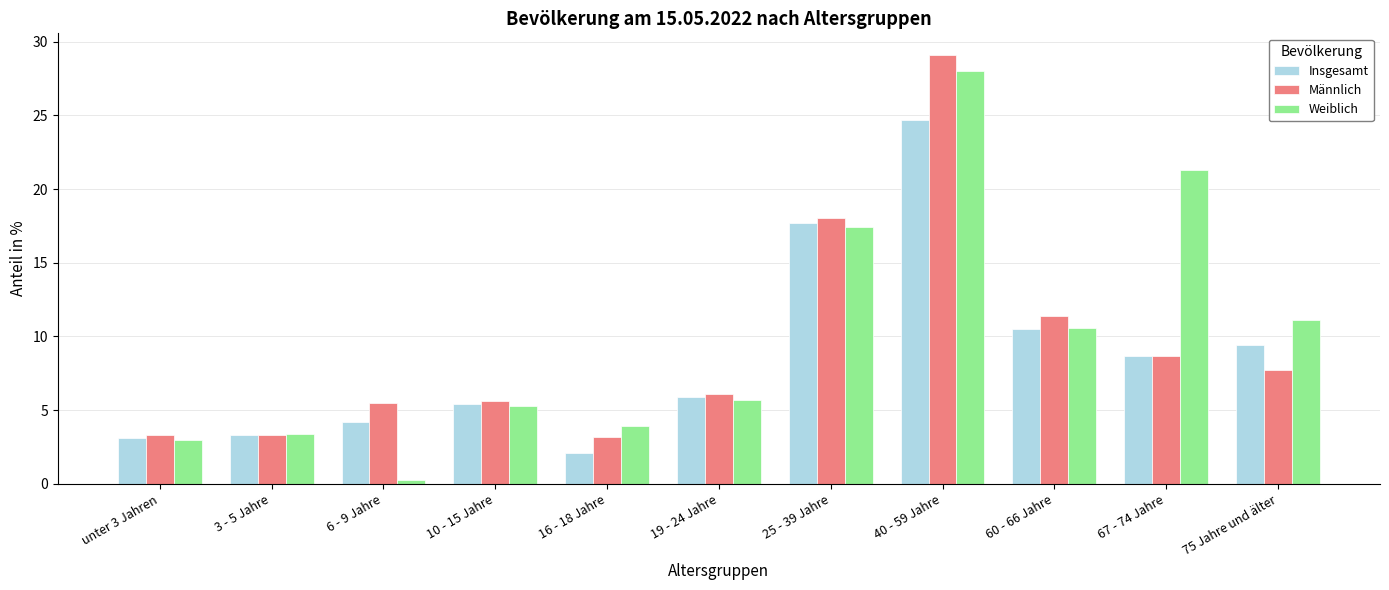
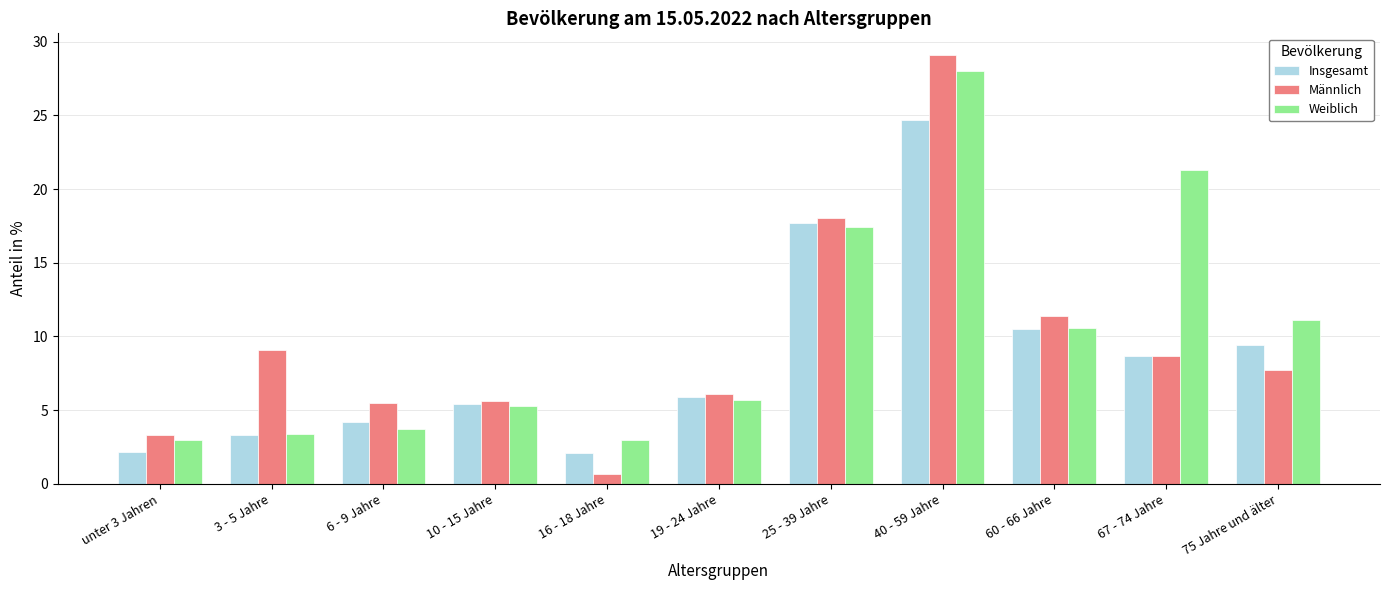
Insgesamt, unter 3 Jahren: 3.1 -> 2.2
Männlich, 3 - 5 Jahre: 3.3 -> 9.1
Weiblich, 6 - 9 Jahre: 0.3 -> 3.7
Männlich, 16 - 18 Jahre: 3.2 -> 0.7
Weiblich, 16 - 18 Jahre: 3.9 -> 3.0
